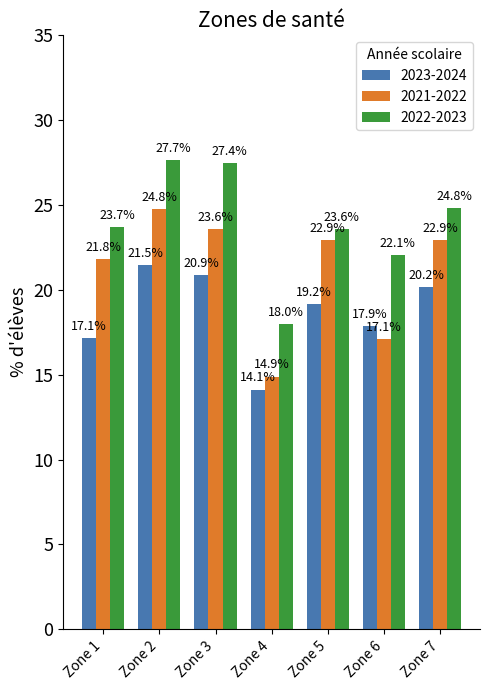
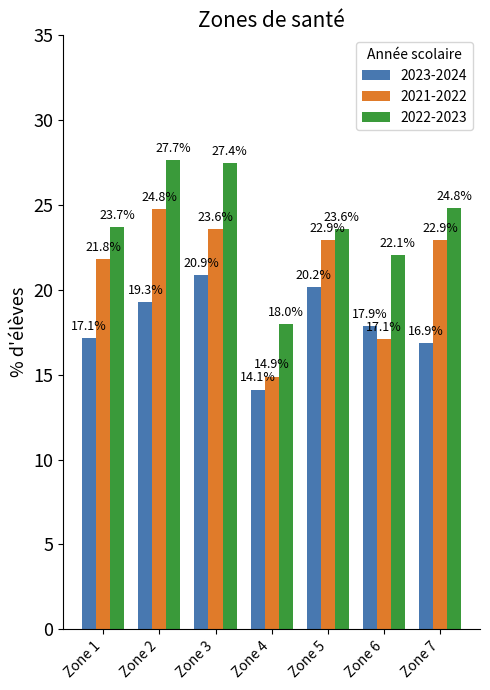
2023-2024, Zone 2: 21.5% -> 19.3%
2023-2024, Zone 5: 19.2% -> 20.2%
2023-2024, Zone 7: 20.2% -> 16.9%
